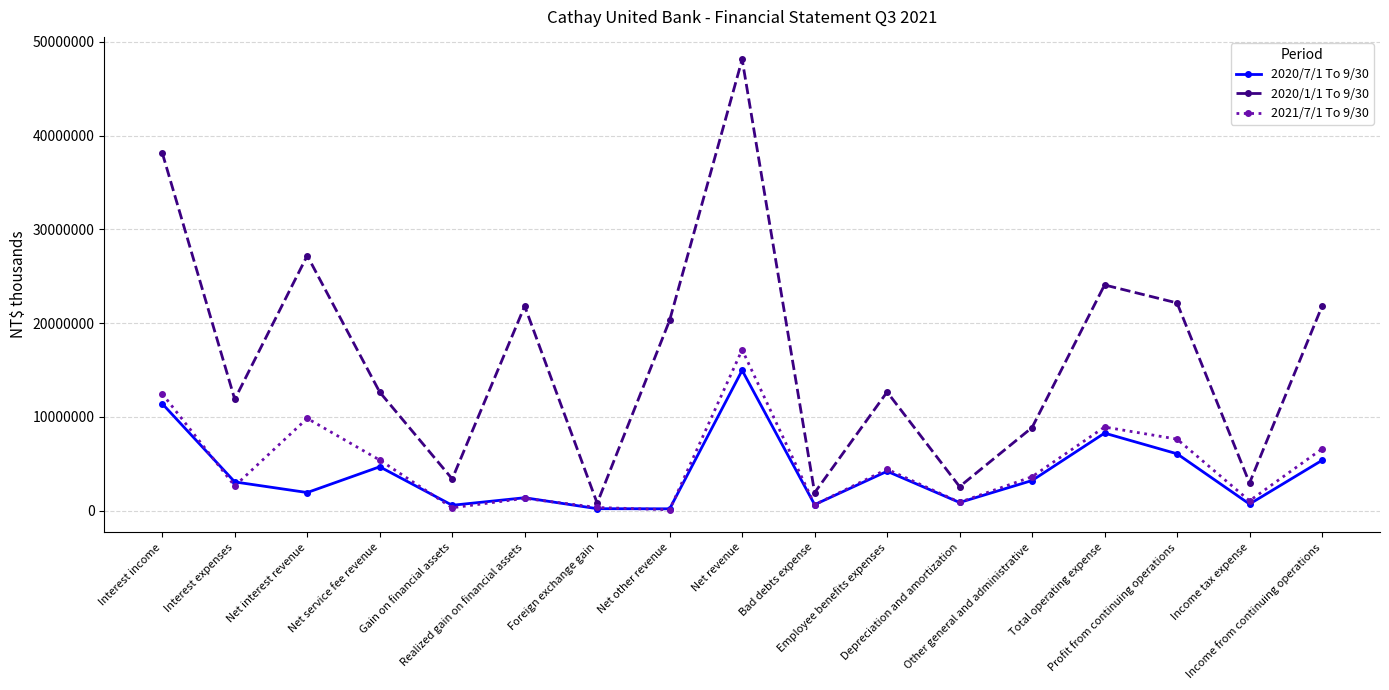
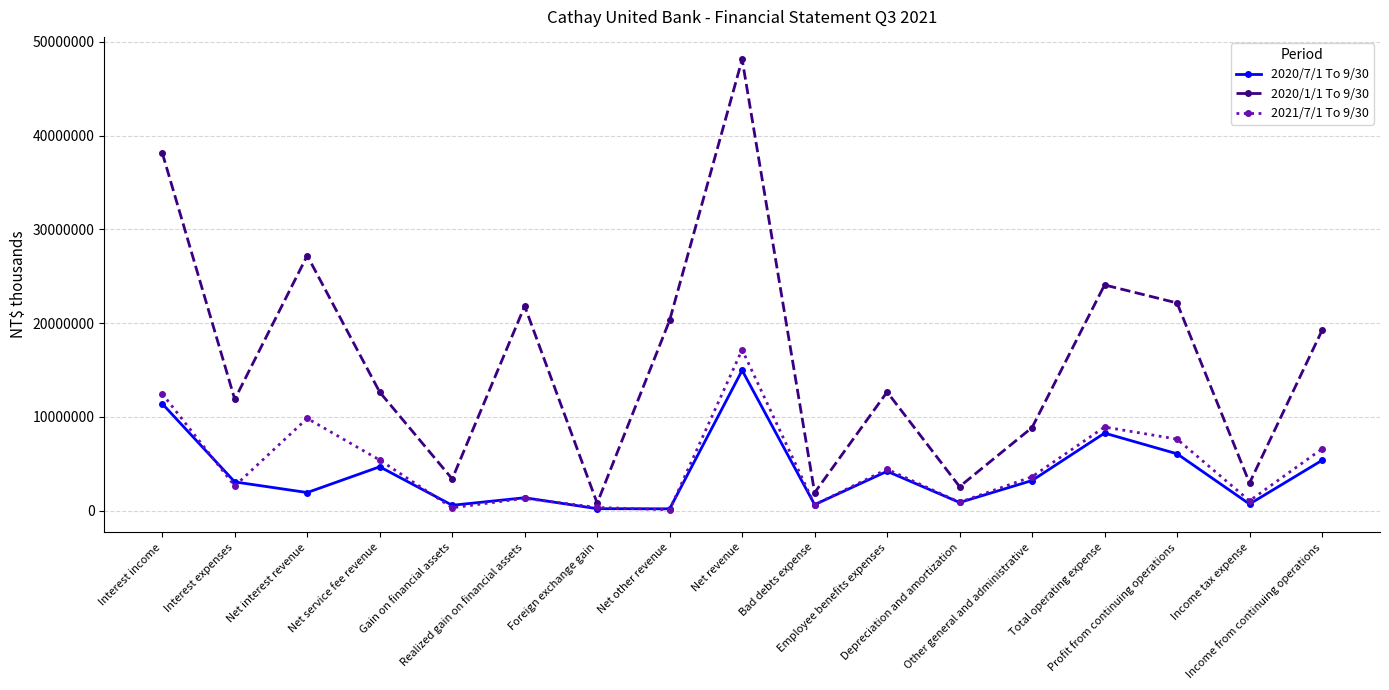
2020/1/1 To 9/30, Income from continuing operations: 22000000 -> 19000000
